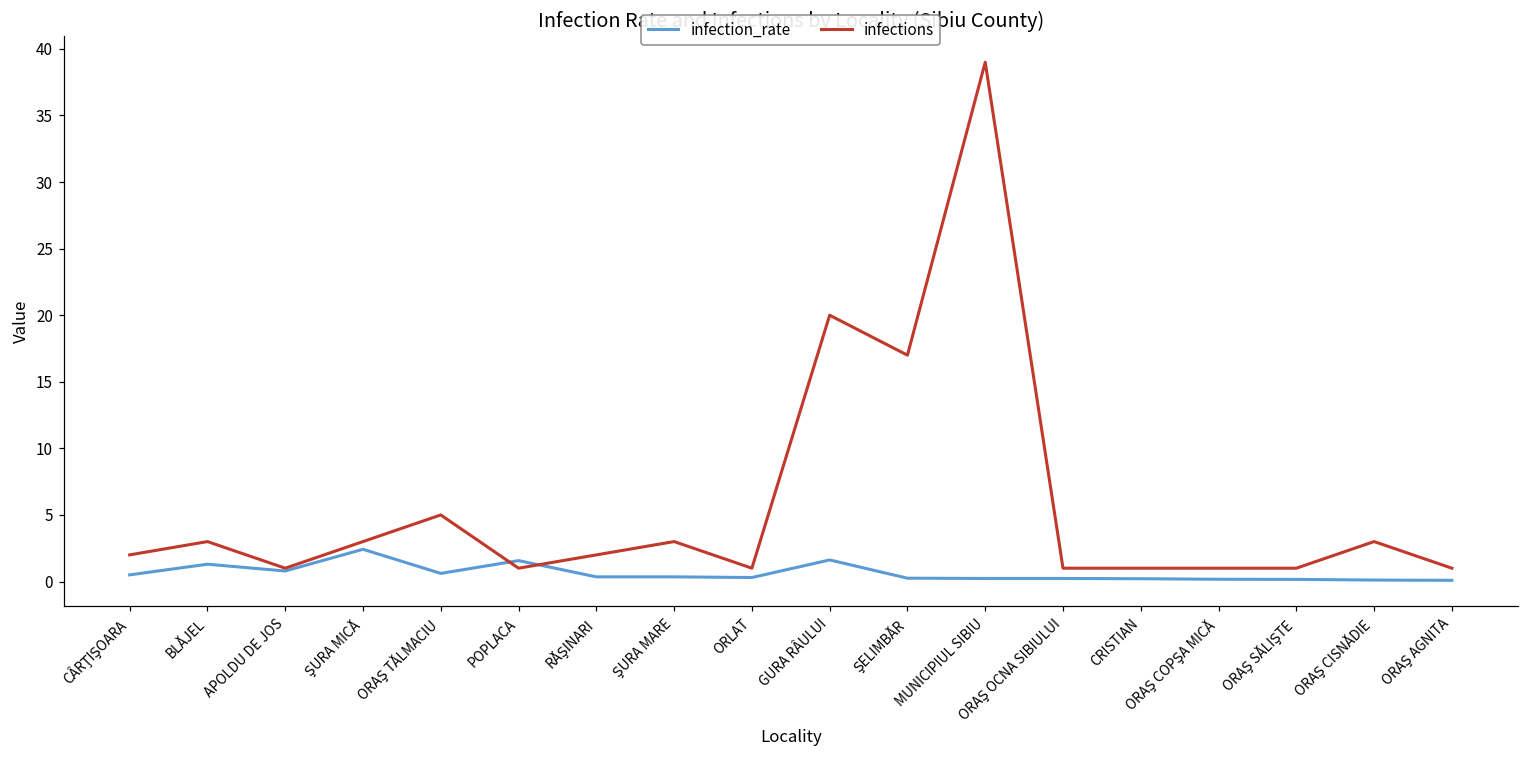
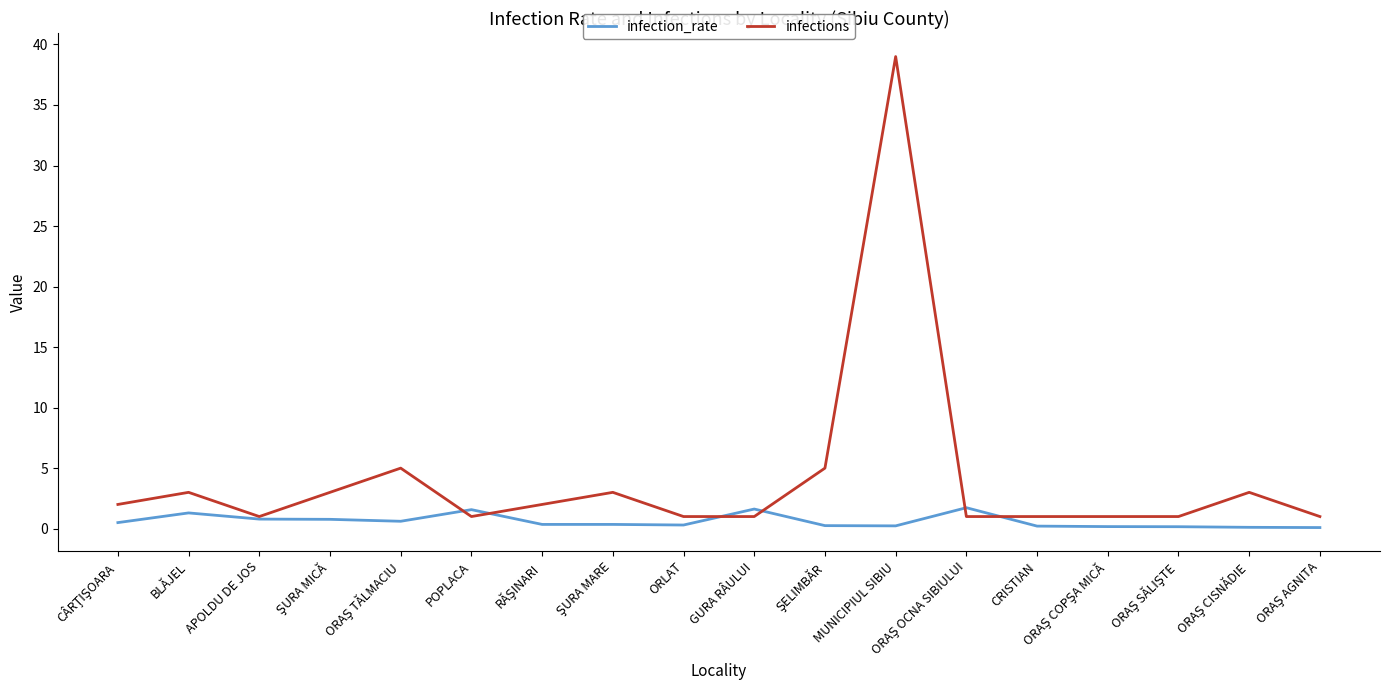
infection_rate, ŞURA MICĂ: 2.4 -> 0.8
infections, GURA RÂULUI: 20 -> 1
infections, ŞELIMBĂR: 17 -> 5
infection_rate, ORAŞ OCNA SIBIULUI: 0.2 -> 1.7
